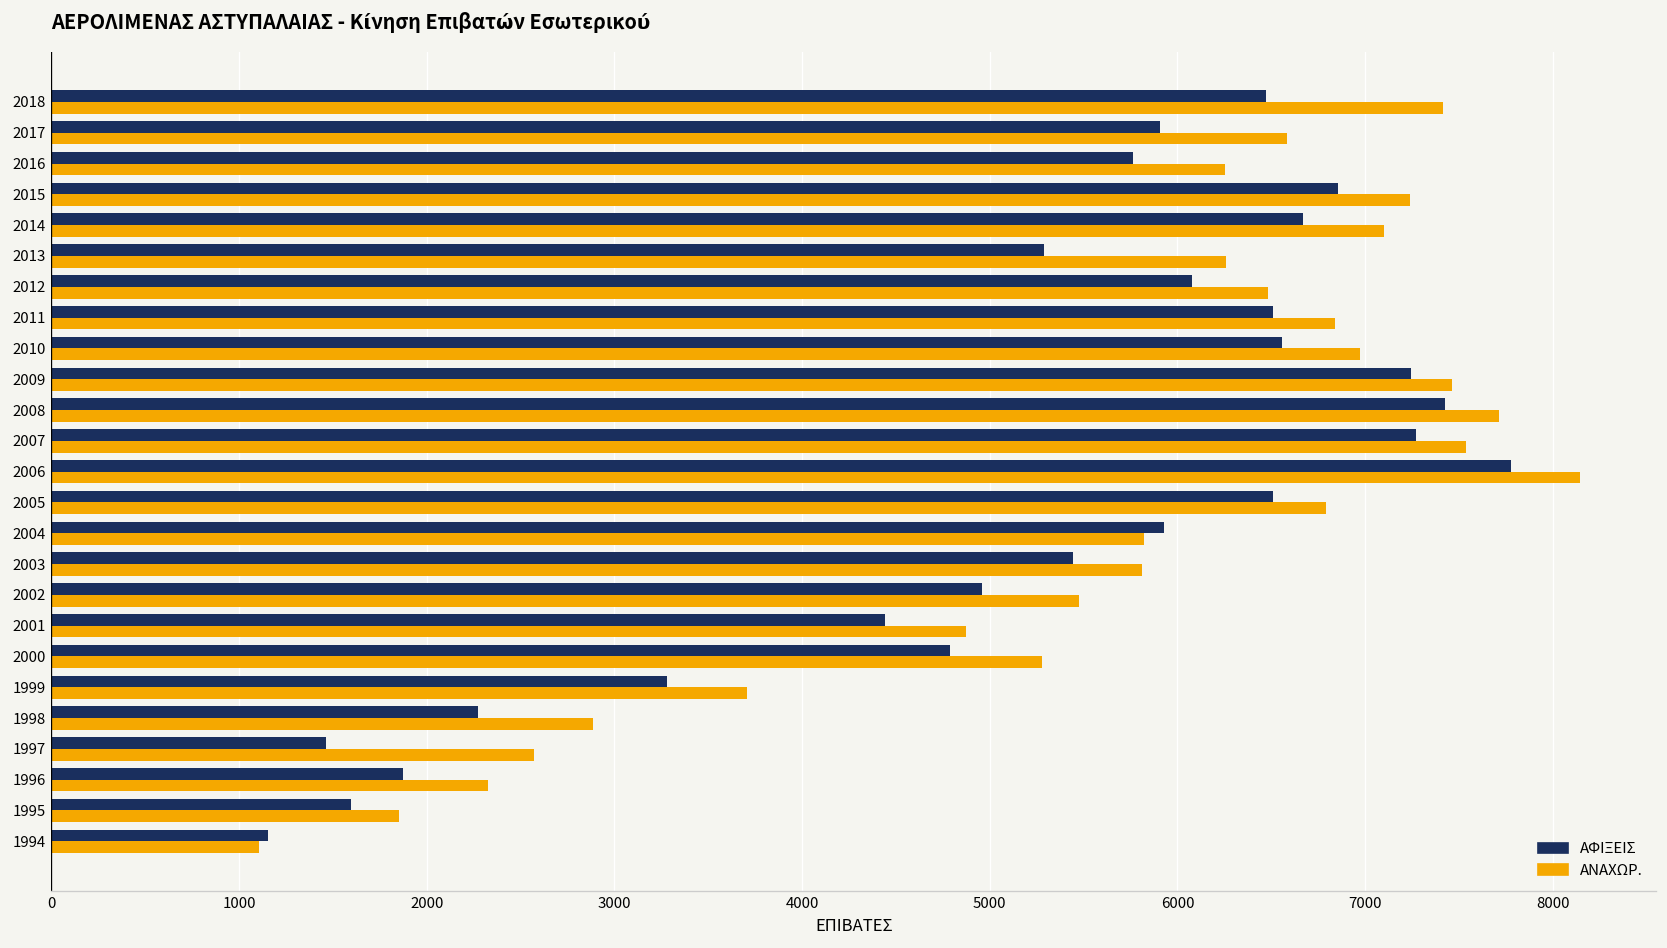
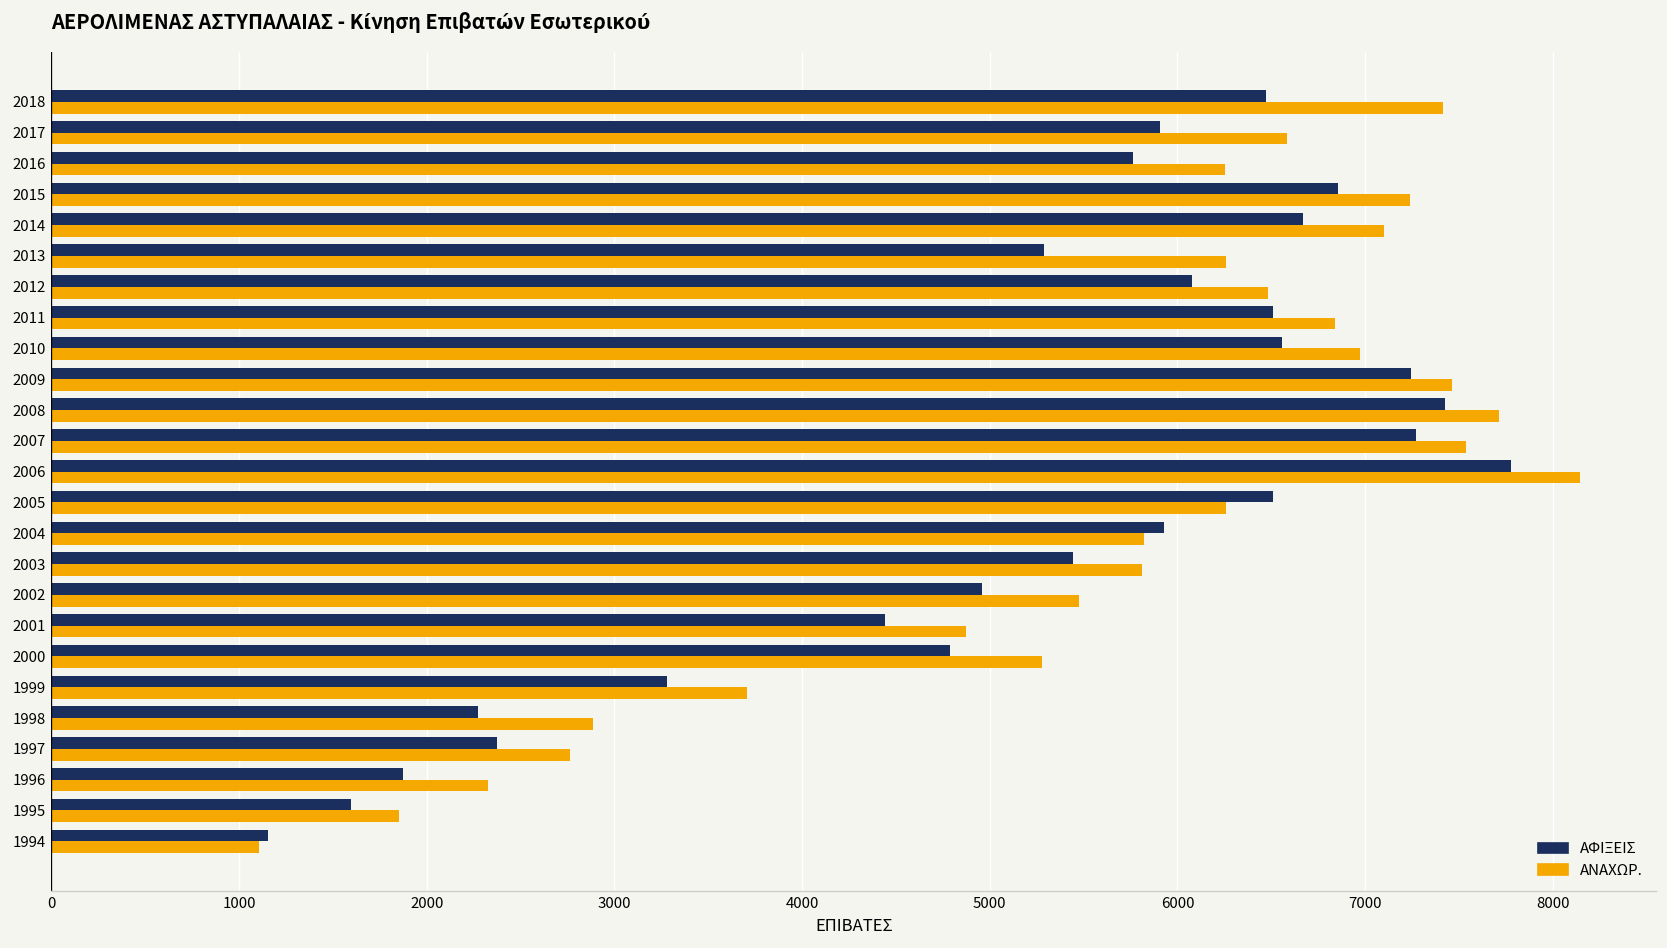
ΑΝΑΧΩΡ., 2005: 6790 -> 6260
ΑΦΙΞΕΙΣ, 1997: 1460 -> 2380
ΑΝΑΧΩΡ., 1997: 2570 -> 2770
